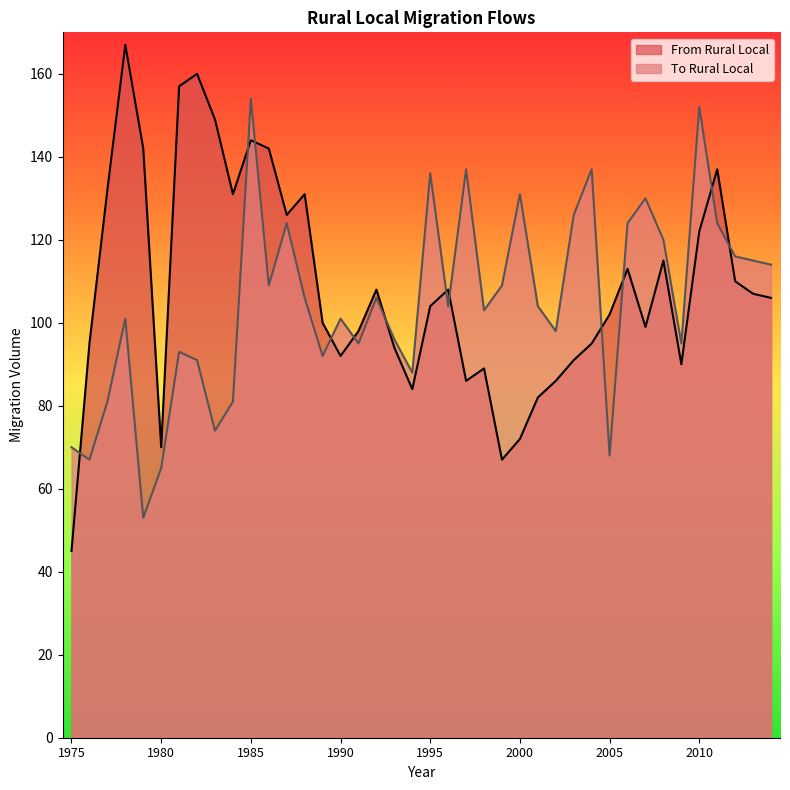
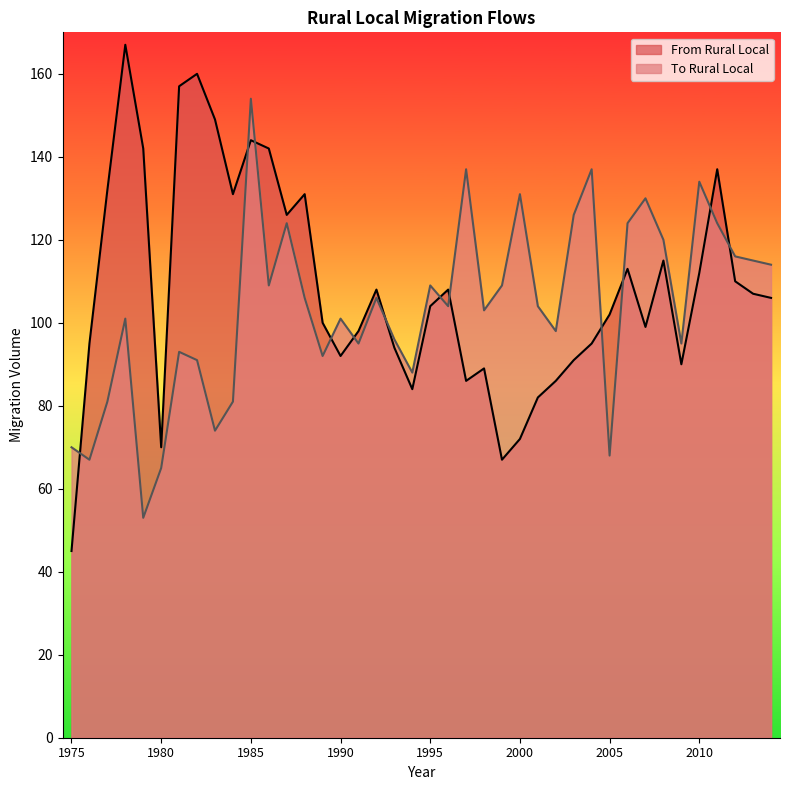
To Rural Local, 1995: 136 -> 109
From Rural Local, 2010: 122 -> 112
To Rural Local, 2010: 152 -> 134
